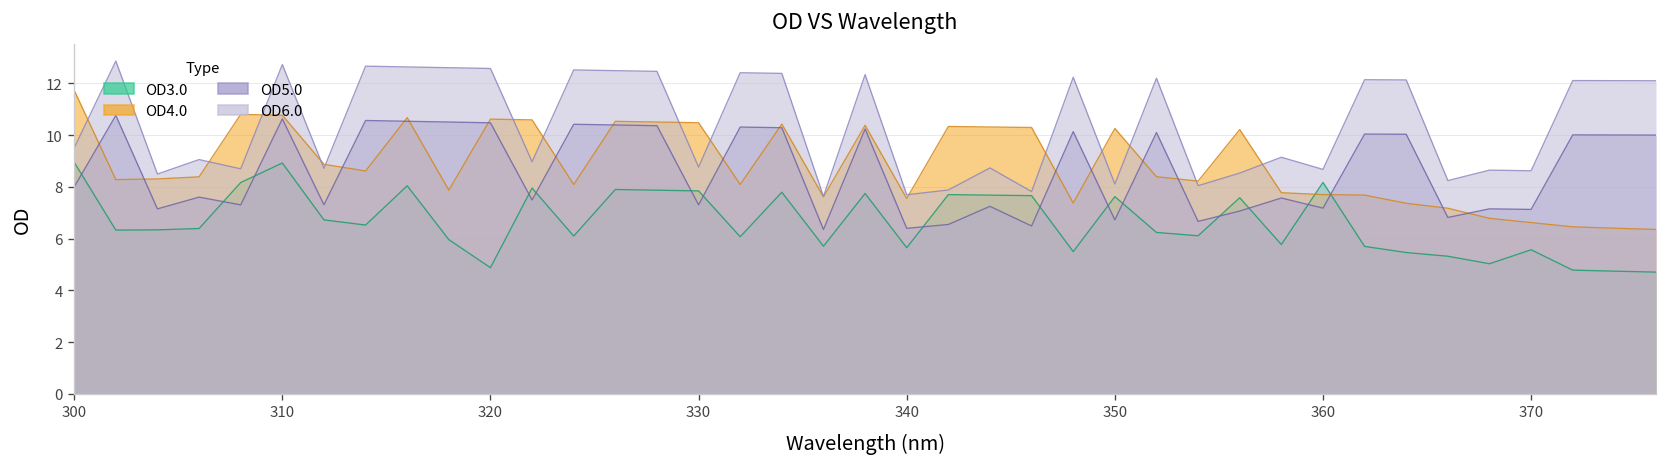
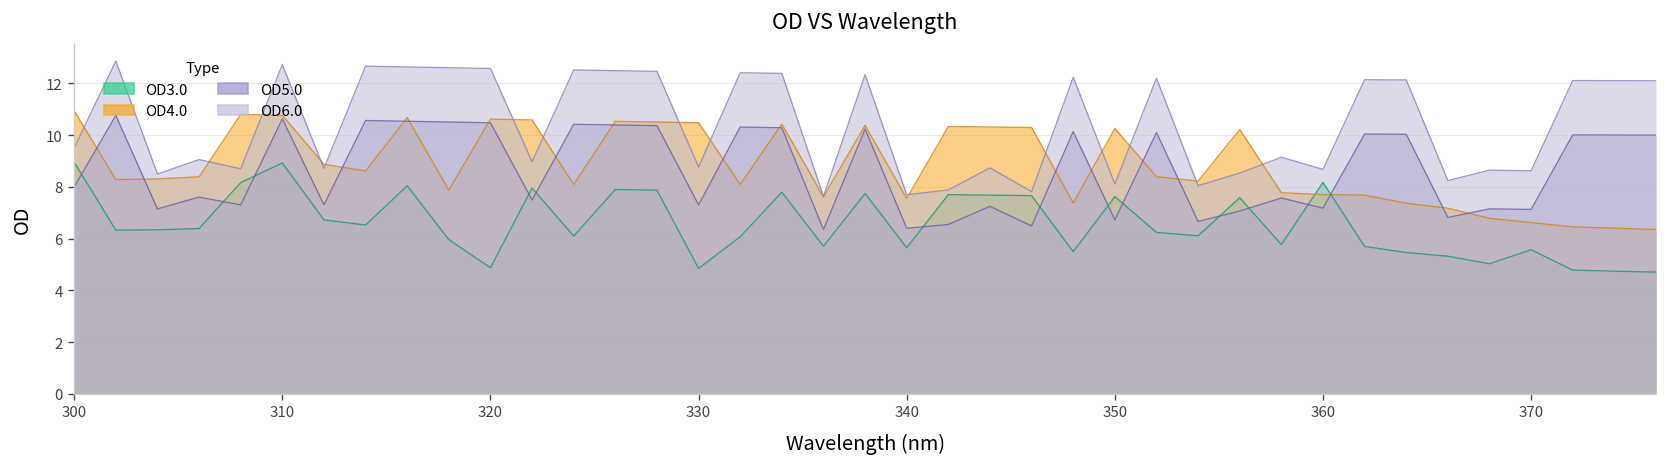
OD4.0, 300: 11.7 -> 10.9
OD3.0, 330: 7.8 -> 4.8
